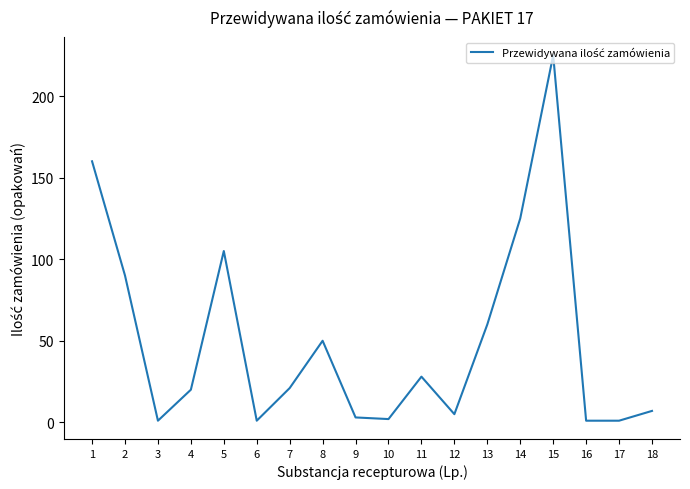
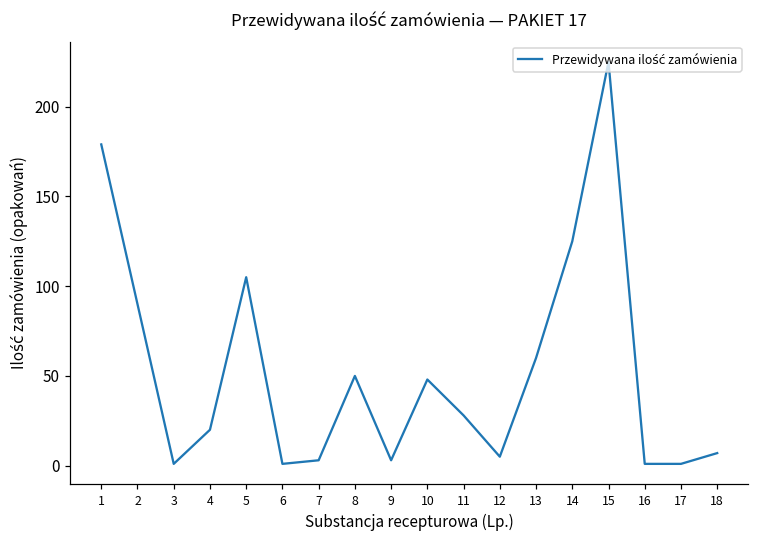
1: 160 -> 179
7: 21 -> 3
10: 2 -> 48
